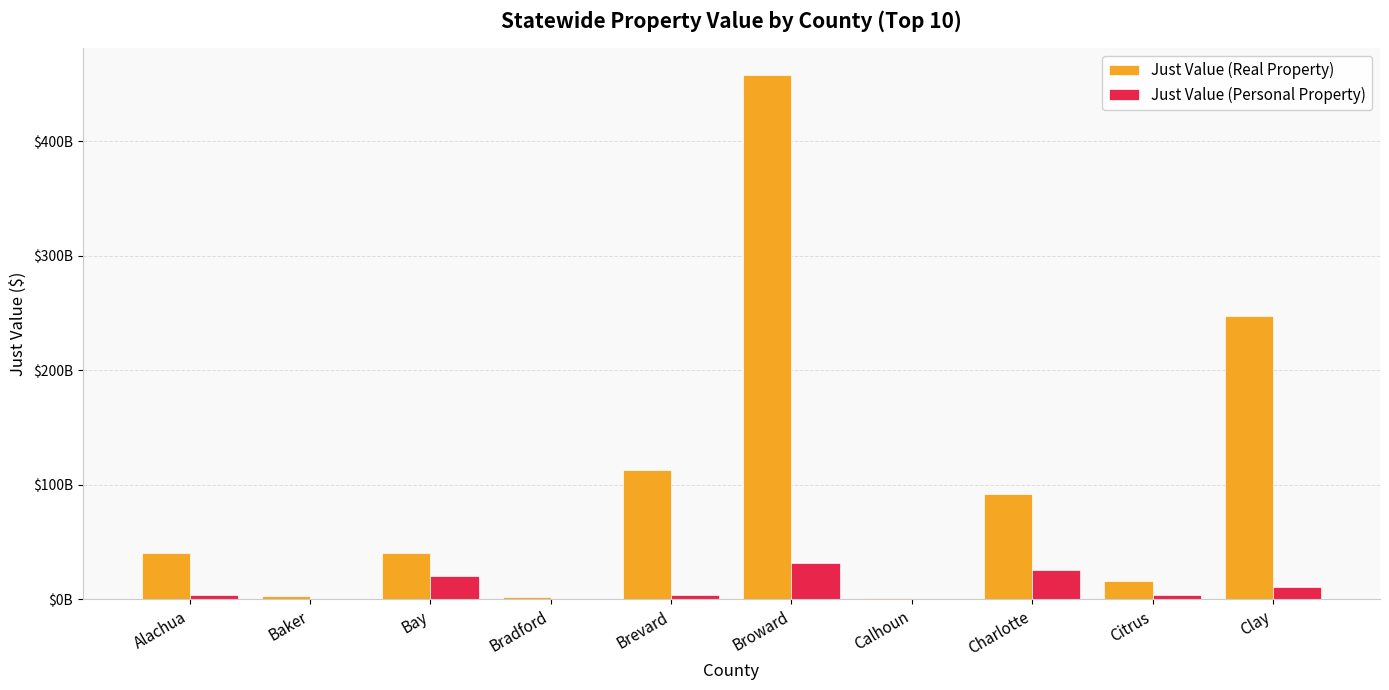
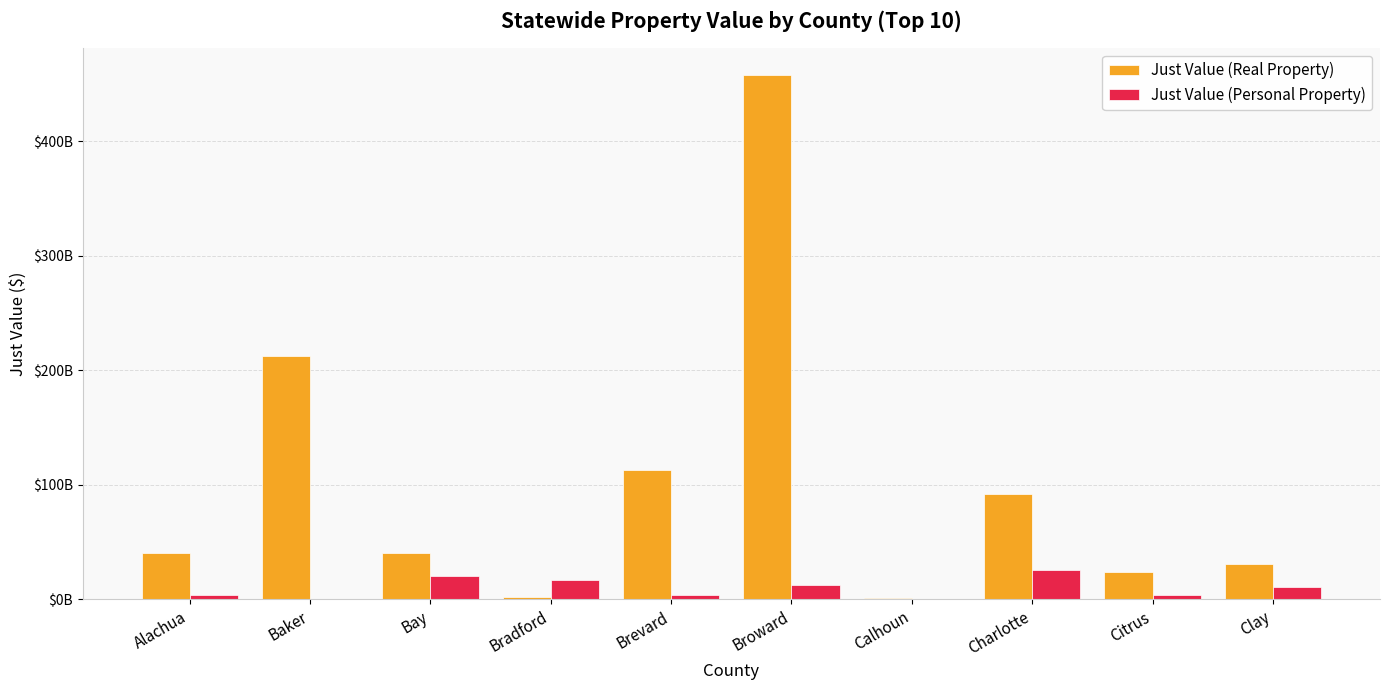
Just Value (Real Property), Baker: $3000000000 -> $213000000000
Just Value (Personal Property), Bradford: $0 -> $17000000000
Just Value (Personal Property), Broward: $32000000000 -> $12000000000
Just Value (Real Property), Citrus: $16000000000 -> $24000000000
Just Value (Real Property), Clay: $248000000000 -> $31000000000
